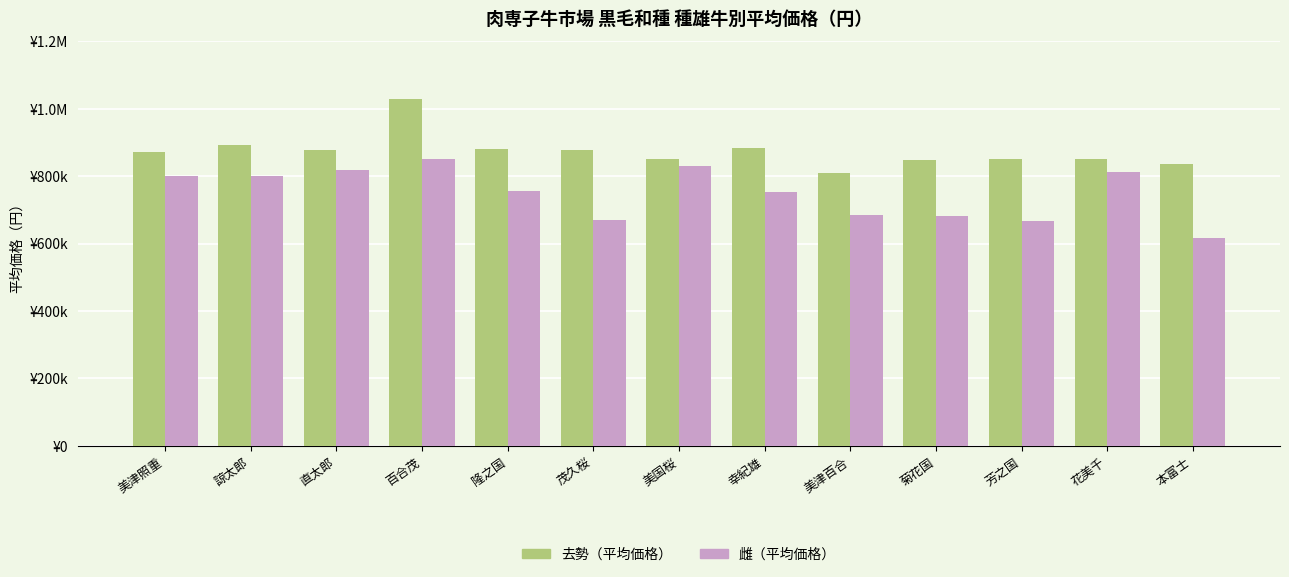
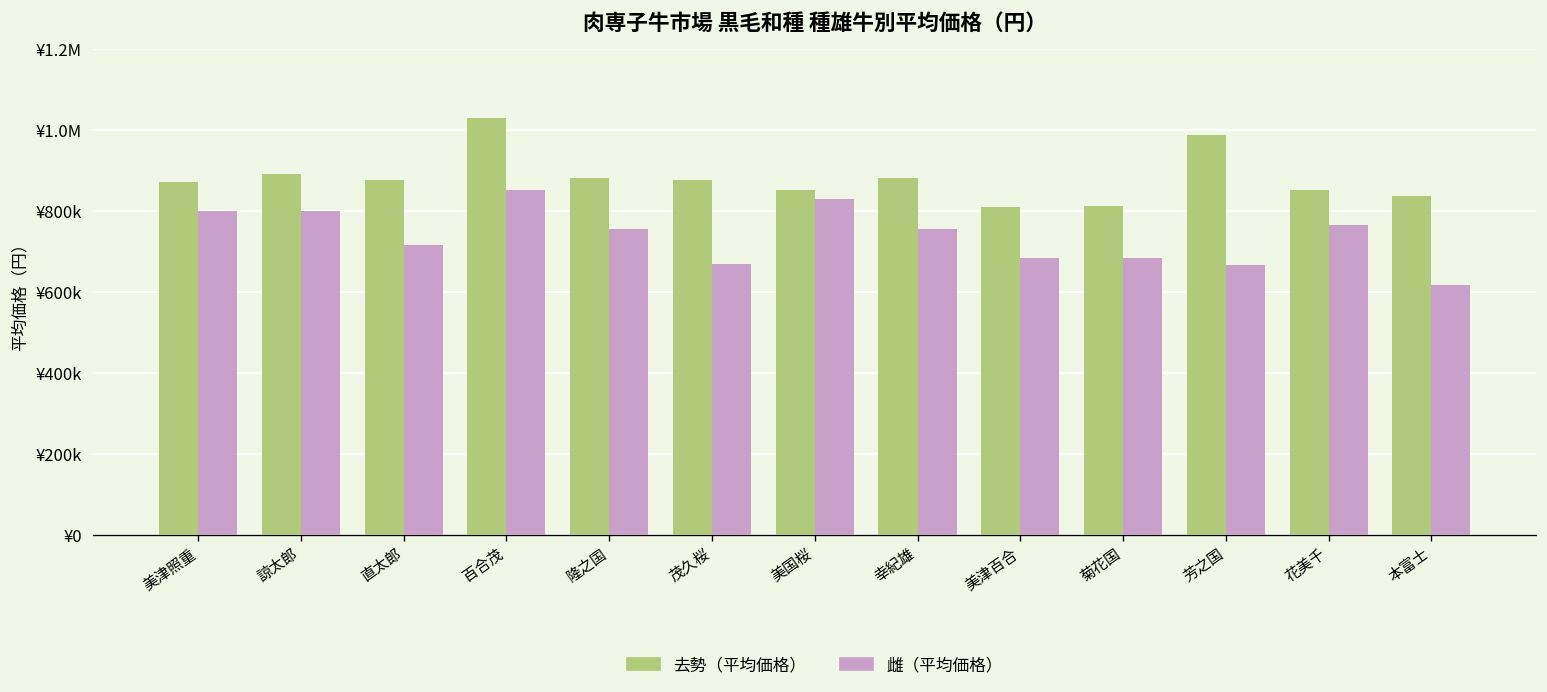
雌（平均価格）, 直太郎: ¥820000 -> ¥720000
去勢（平均価格）, 菊花国: ¥850000 -> ¥810000
去勢（平均価格）, 芳之国: ¥850000 -> ¥990000
雌（平均価格）, 花美千: ¥810000 -> ¥770000
